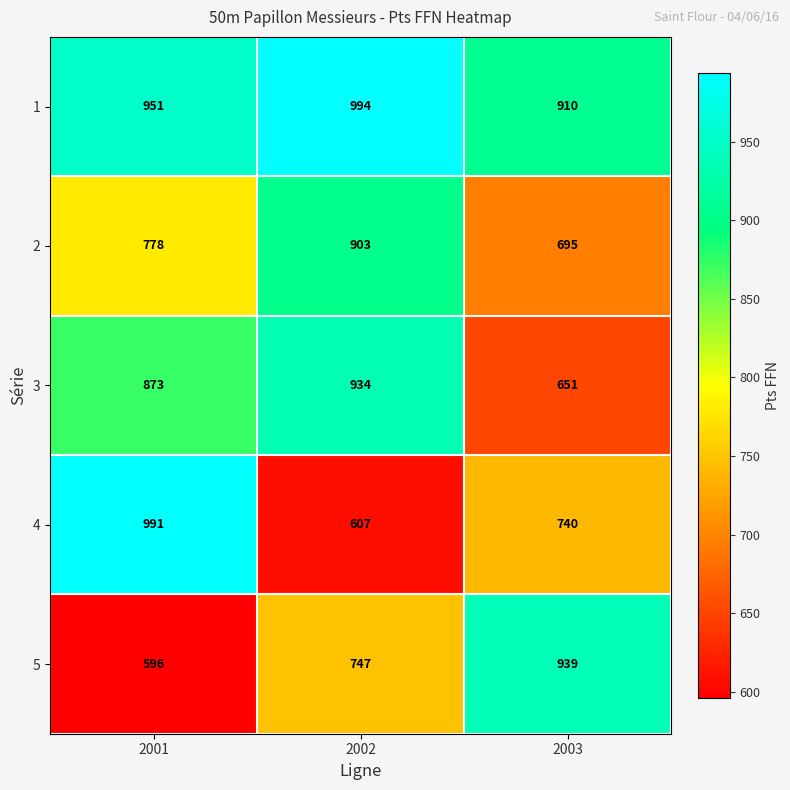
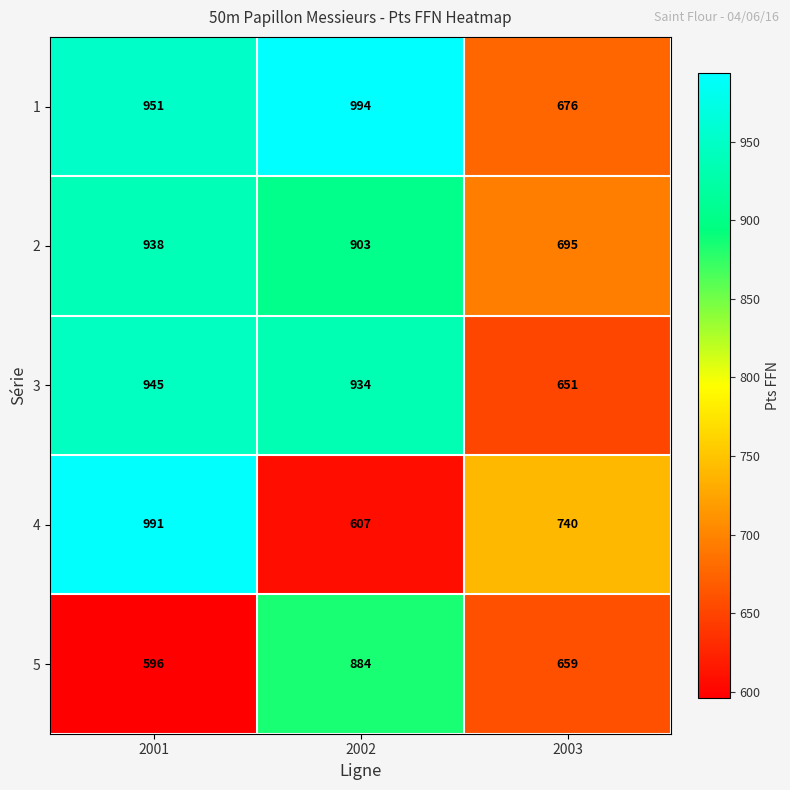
1, 2003: 910 -> 676
2, 2001: 778 -> 938
3, 2001: 873 -> 945
5, 2002: 747 -> 884
5, 2003: 939 -> 659
